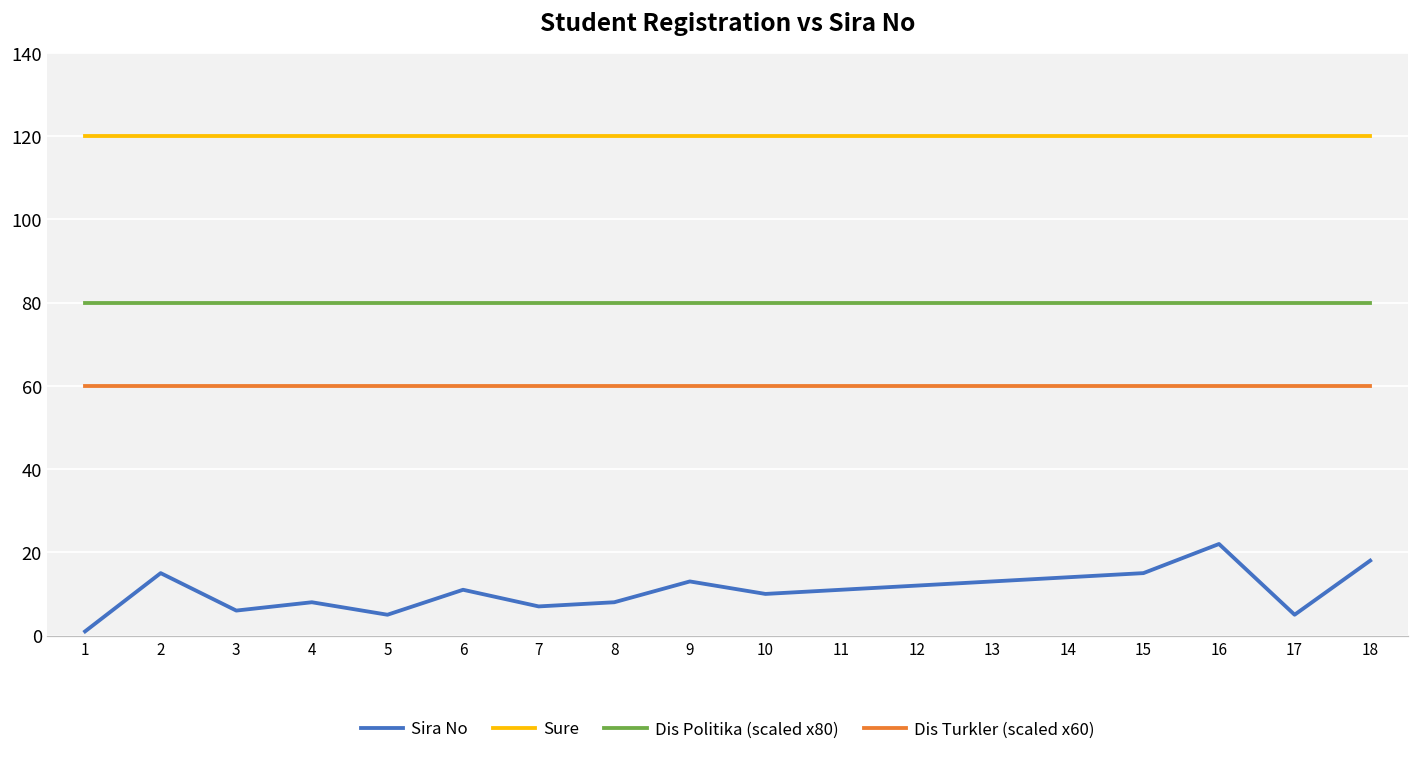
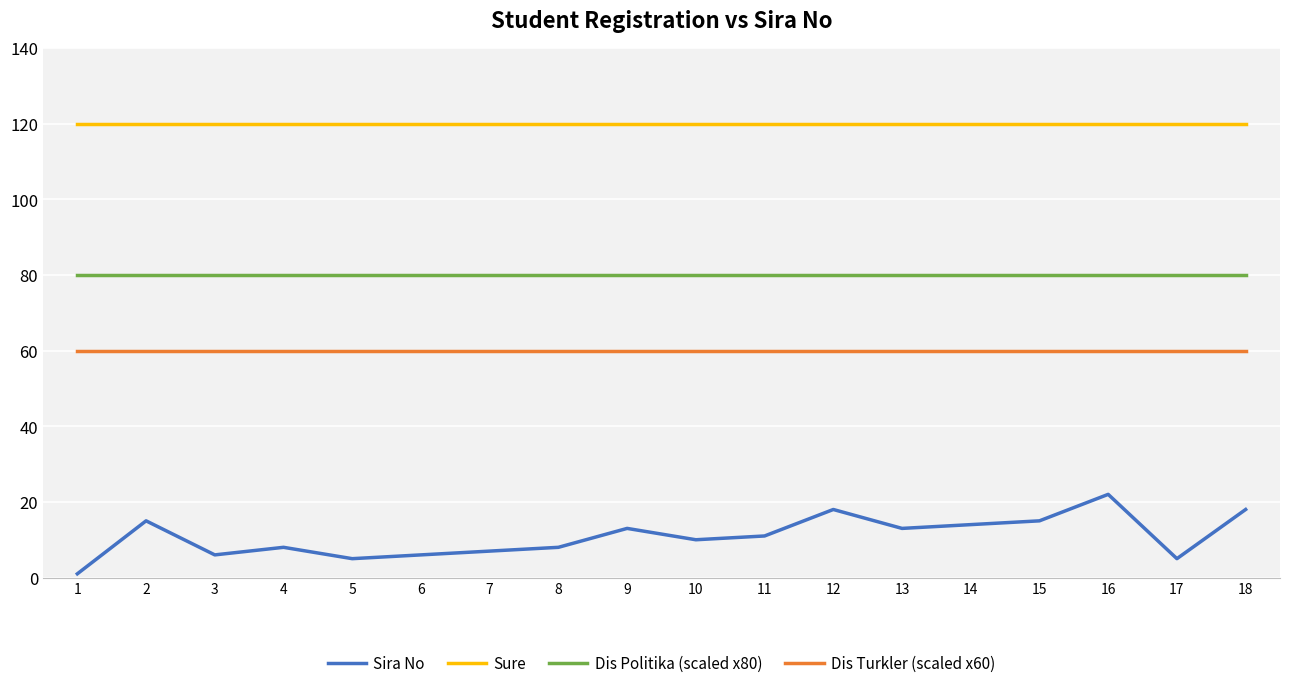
Sira No, 6: 11 -> 6
Sira No, 12: 12 -> 18
